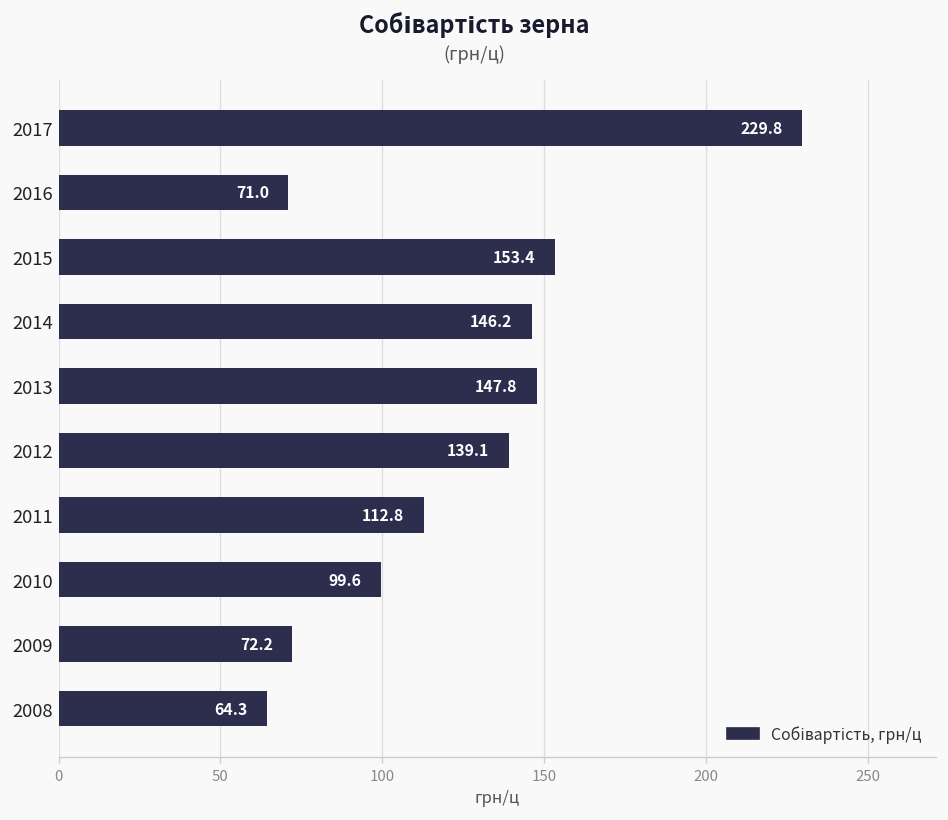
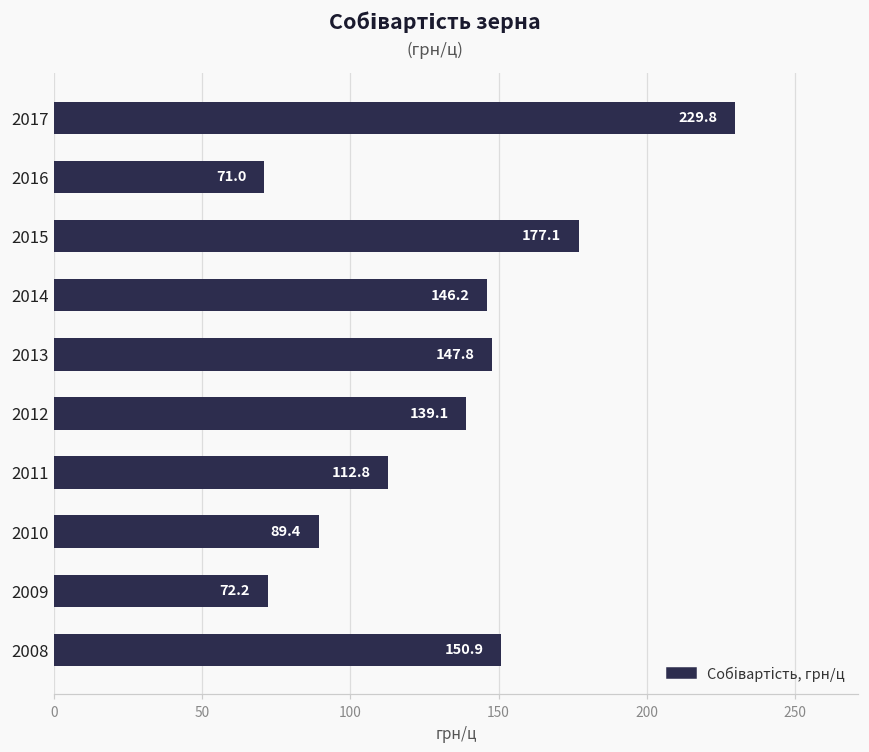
2015: 153.4 -> 177.1
2010: 99.6 -> 89.4
2008: 64.3 -> 150.9
